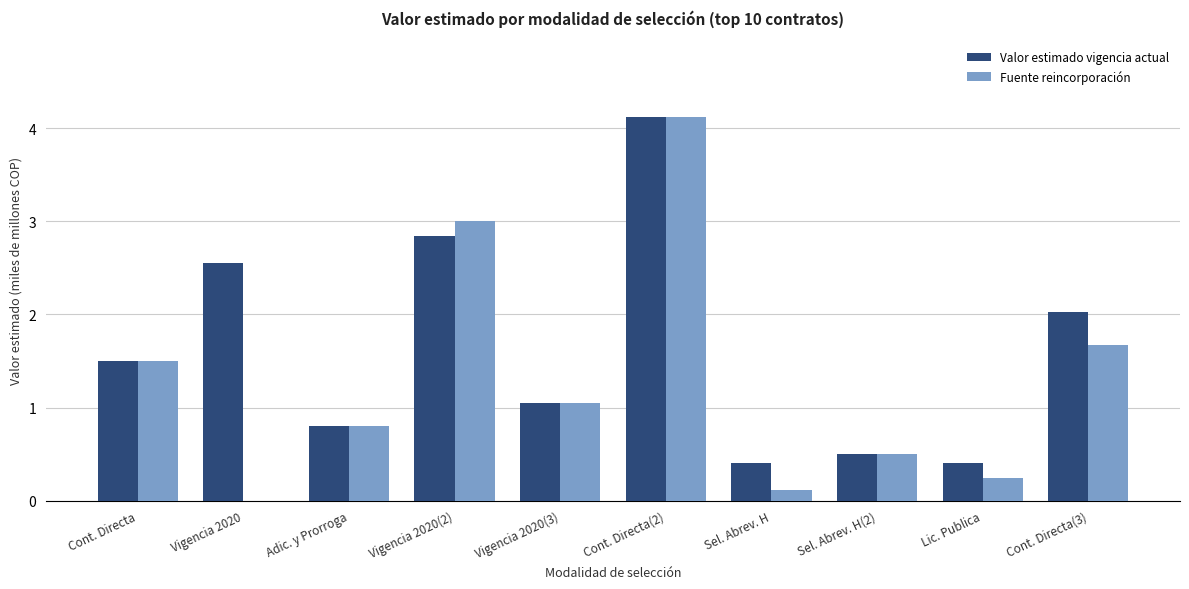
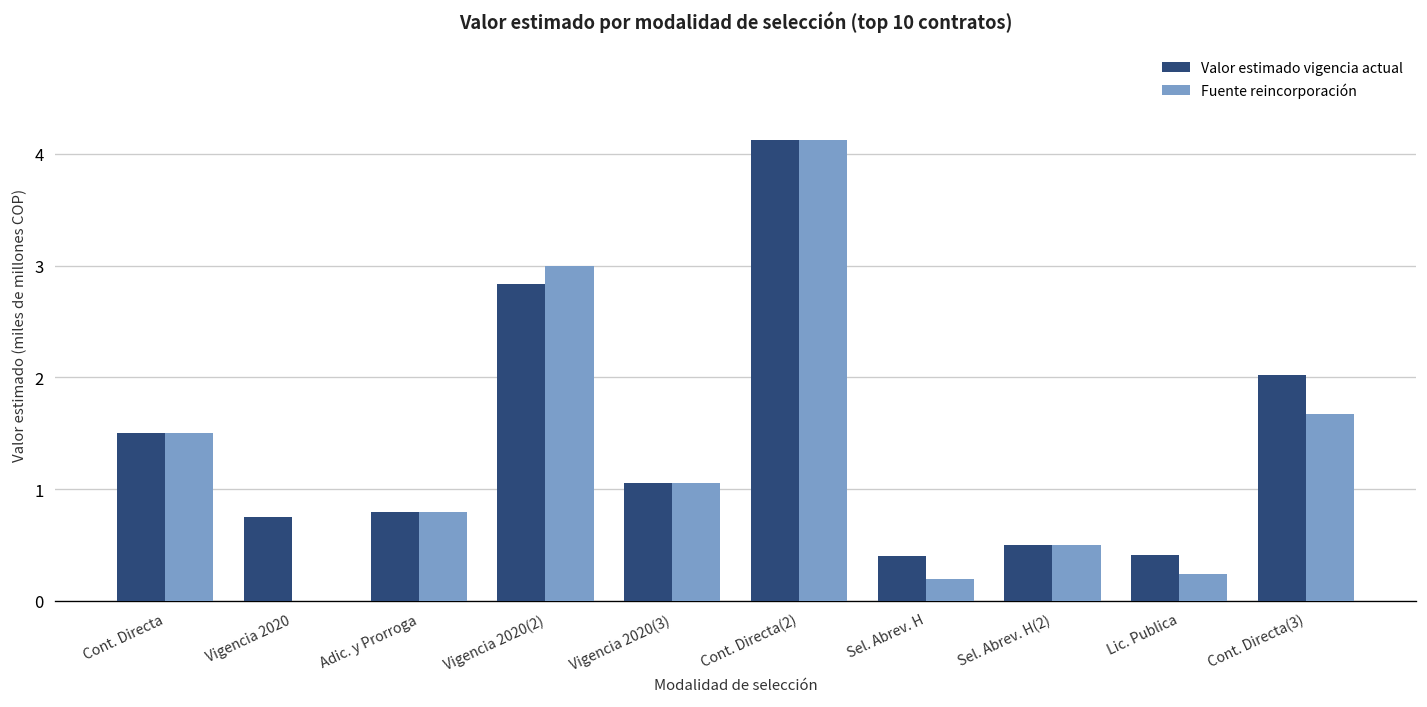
Valor estimado vigencia actual, Vigencia 2020: 2.6 -> 0.7
Fuente reincorporación, Sel. Abrev. H: 0.1 -> 0.2
